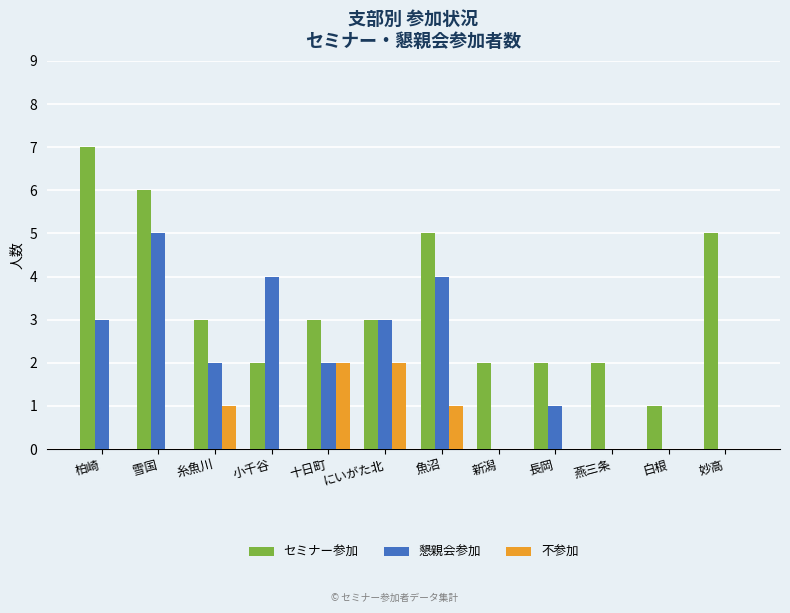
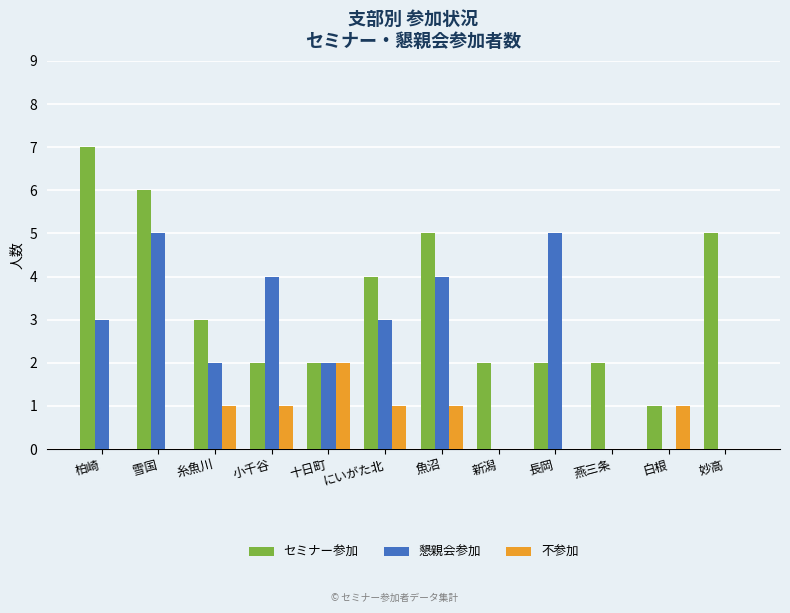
不参加, 小千谷: 0 -> 1
セミナー参加, 十日町: 3 -> 2
セミナー参加, にいがた北: 3 -> 4
不参加, にいがた北: 2 -> 1
懇親会参加, 長岡: 1 -> 5
不参加, 白根: 0 -> 1
